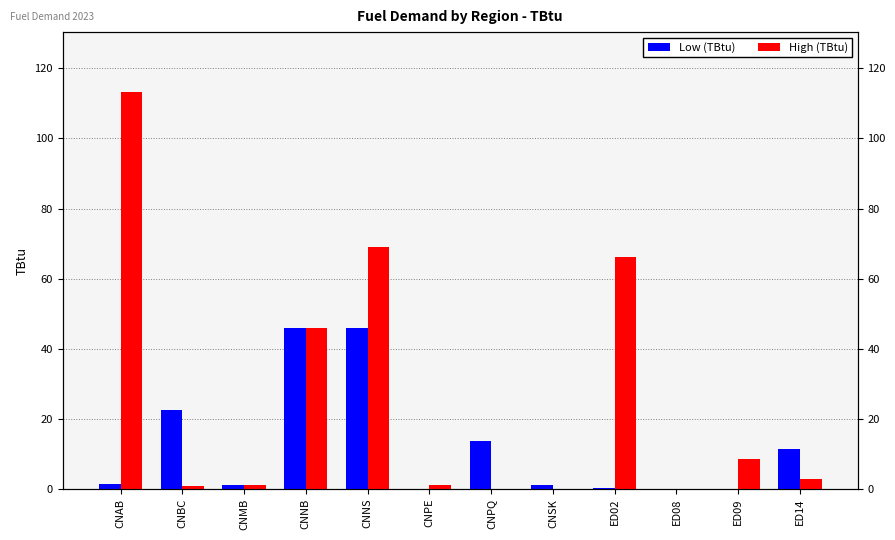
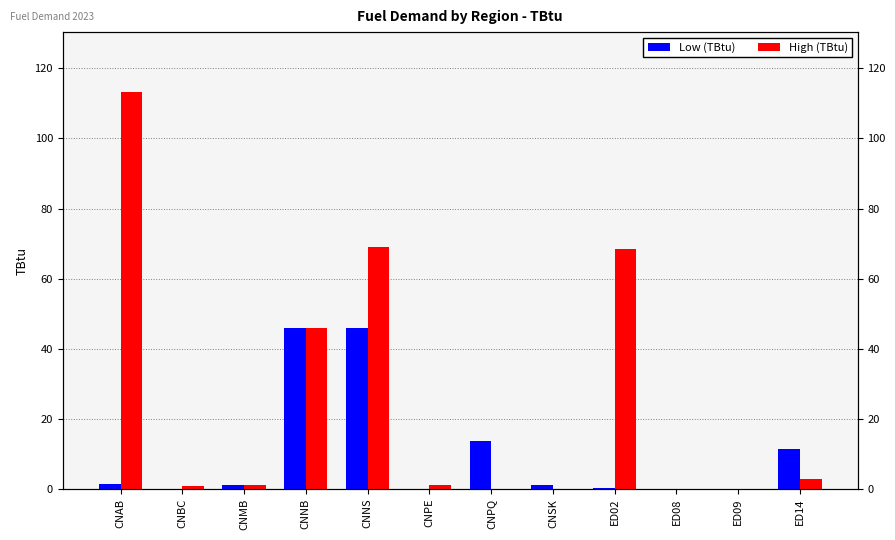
Low (TBtu), CNBC: 23 -> 0
High (TBtu), ED02: 66 -> 68
High (TBtu), ED09: 9 -> 0
